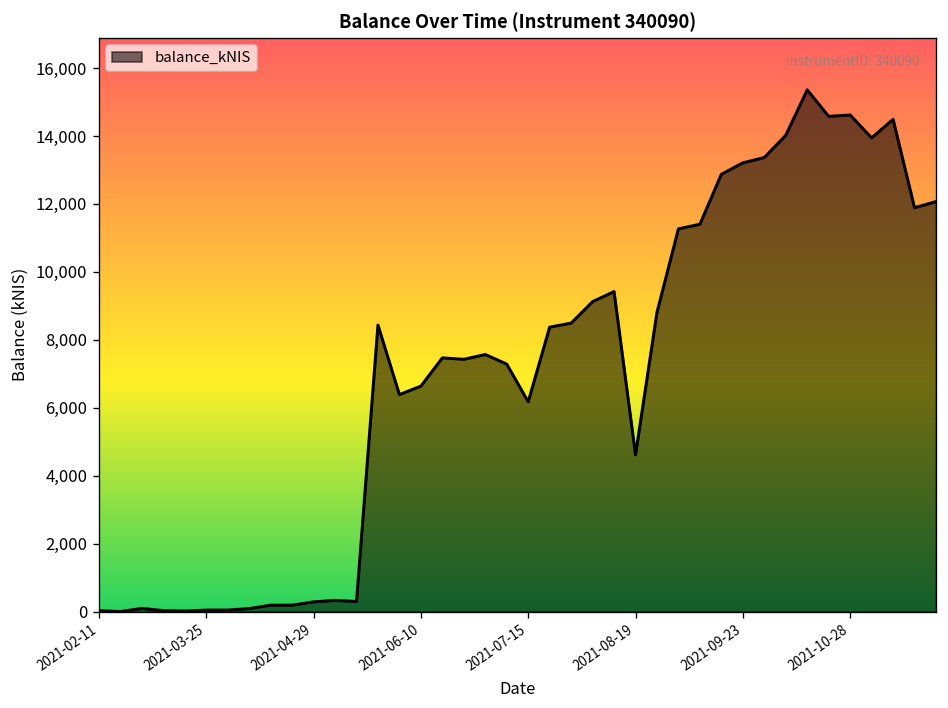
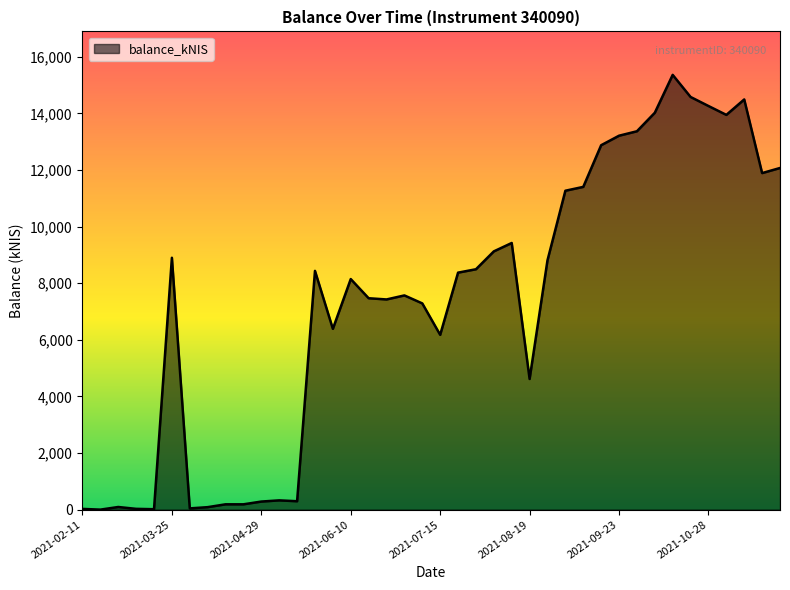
2021-03-25: 0 -> 8,900
2021-06-10: 6,600 -> 8,100
2021-10-28: 14,600 -> 14,300
